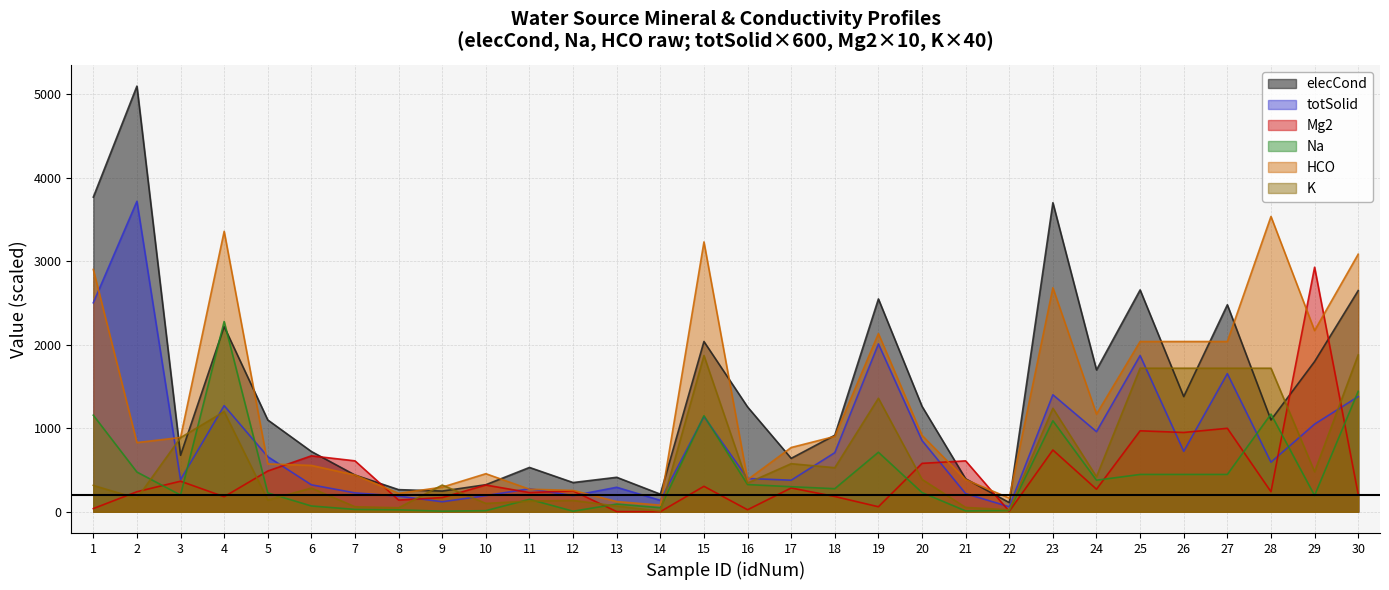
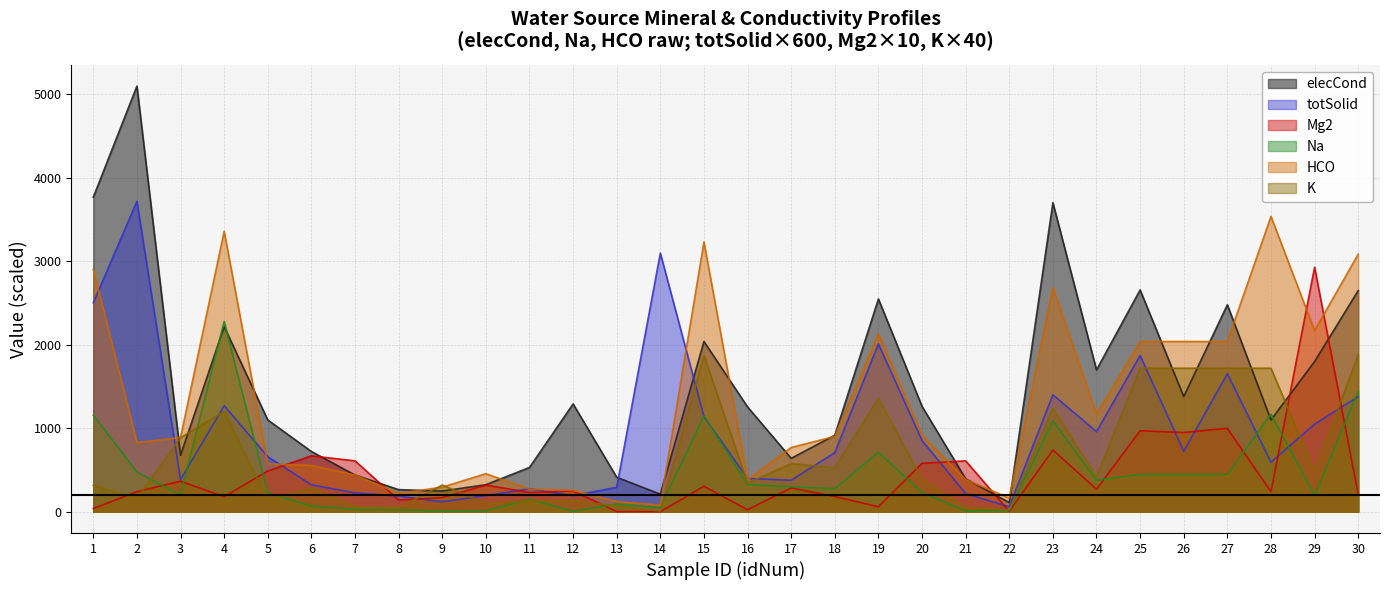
elecCond, 12: 400 -> 1300
totSolid, 14: 100 -> 3100
